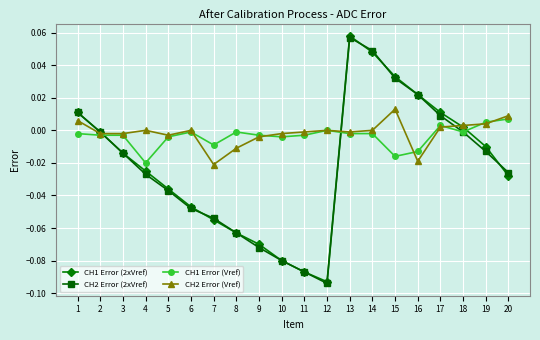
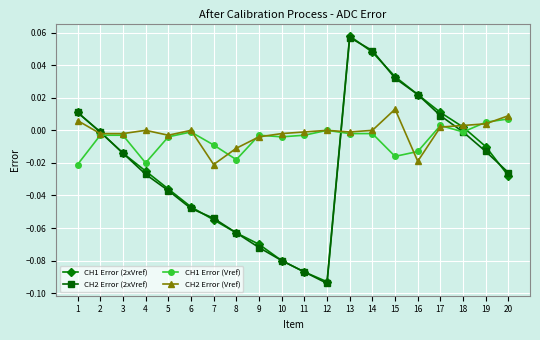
CH1 Error (Vref), 1: -0.002 -> -0.021
CH1 Error (Vref), 8: -0.001 -> -0.018
